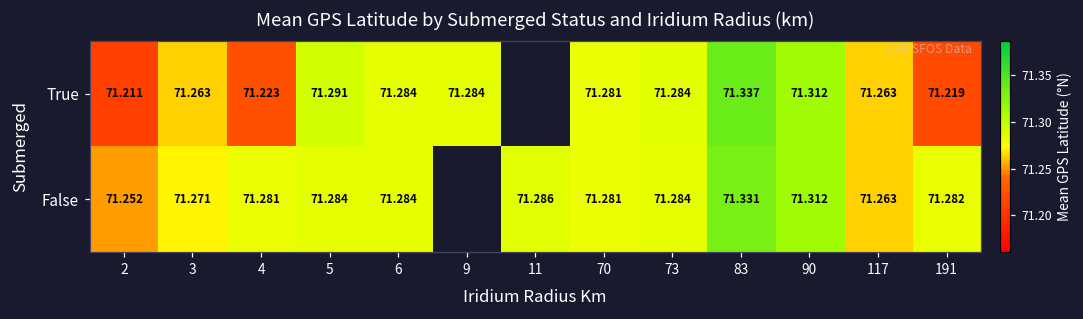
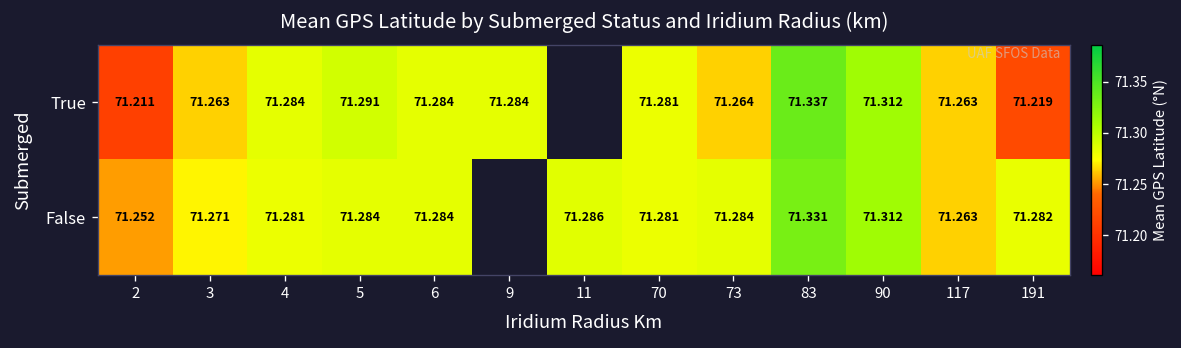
True, 4: 71.223 -> 71.284
True, 73: 71.284 -> 71.264
